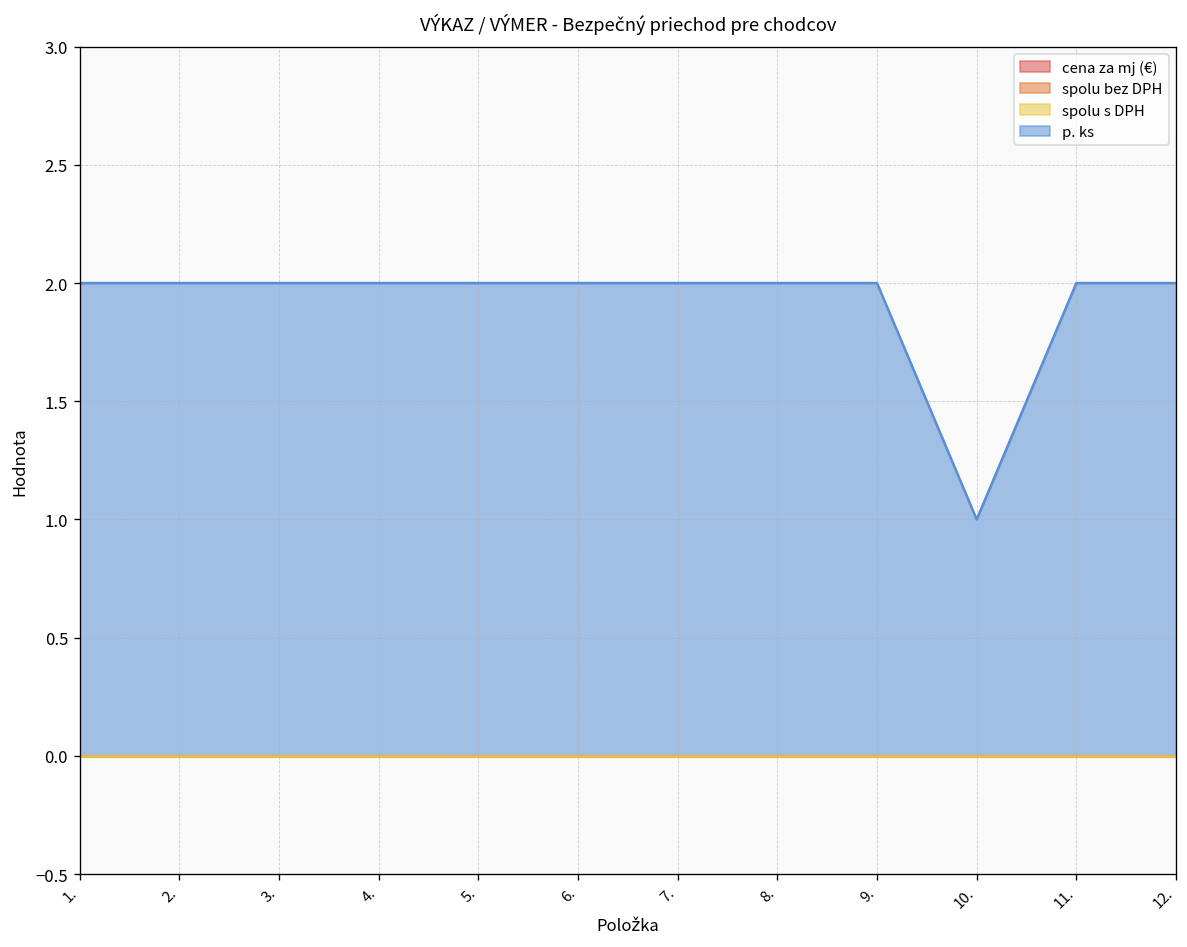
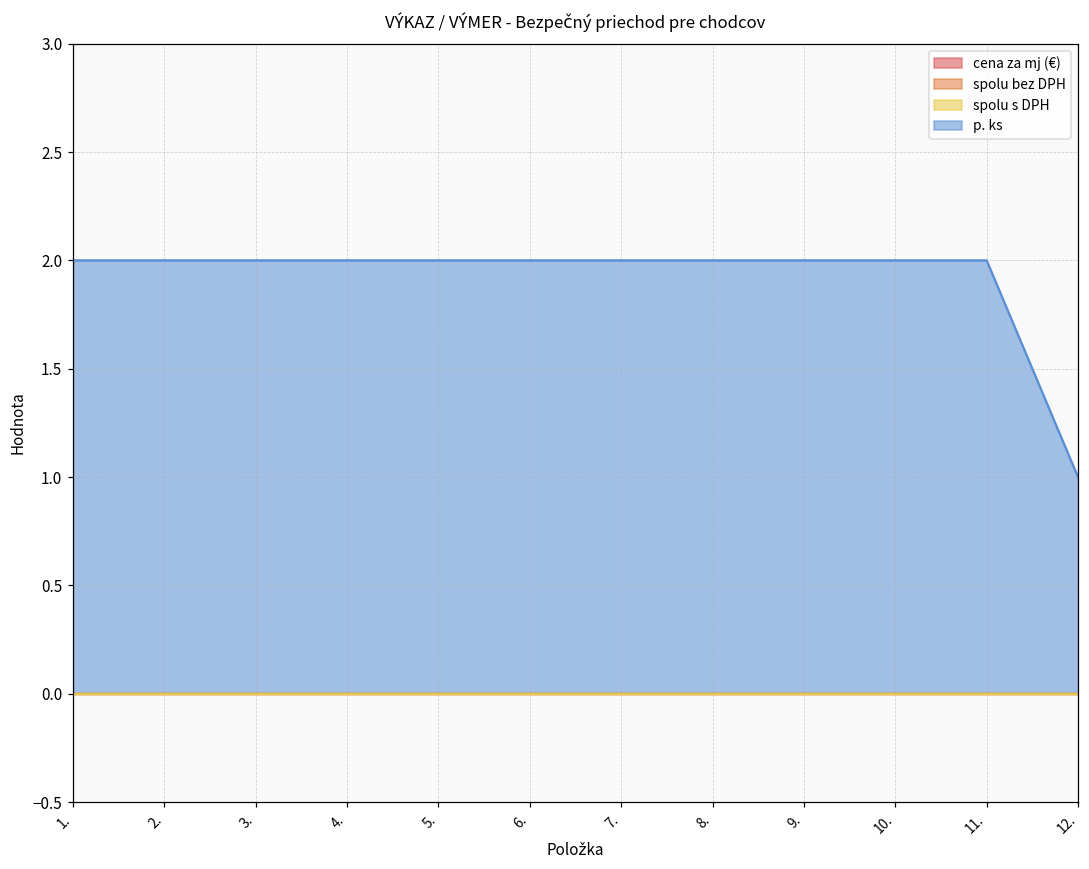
p. ks, 10.: 1 -> 2
p. ks, 12.: 2 -> 1
